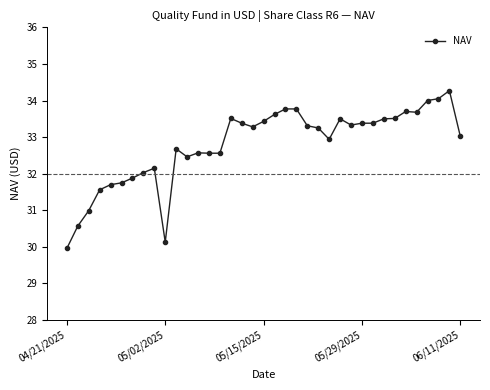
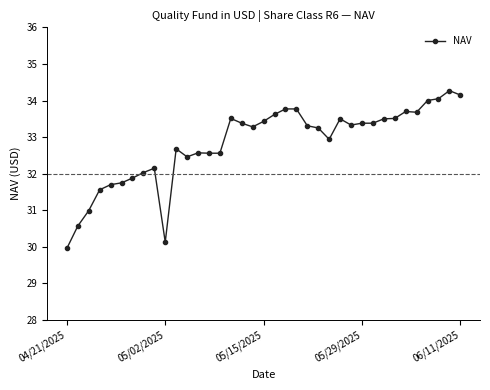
06/11/2025: 33.0 -> 34.2
